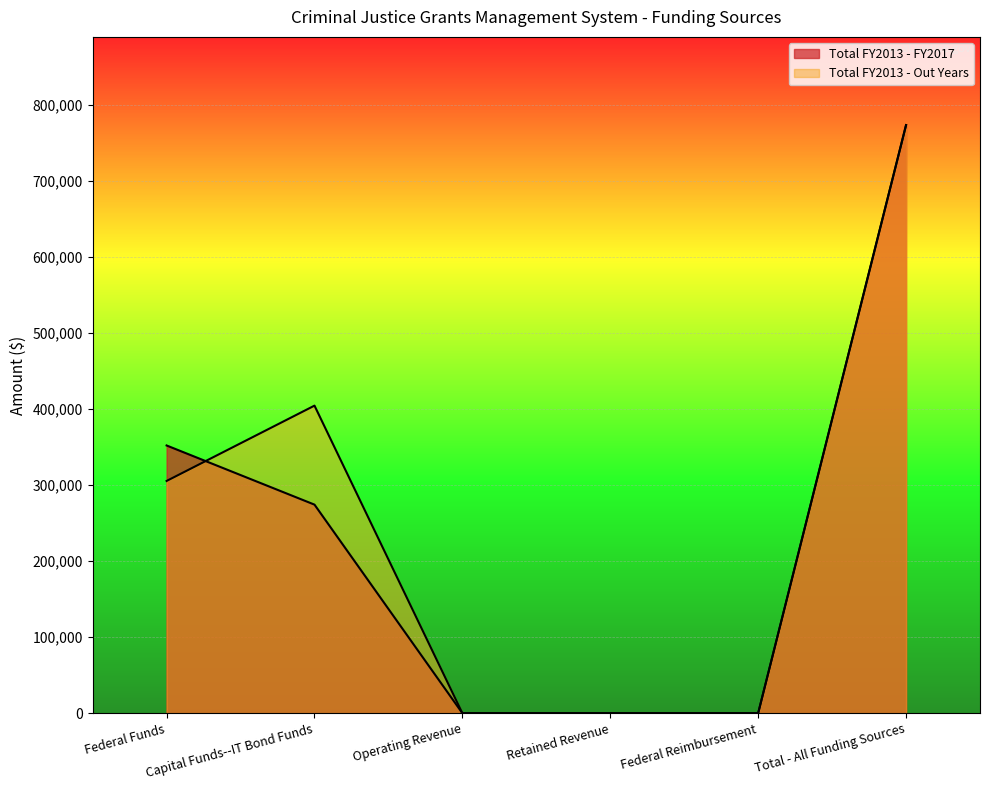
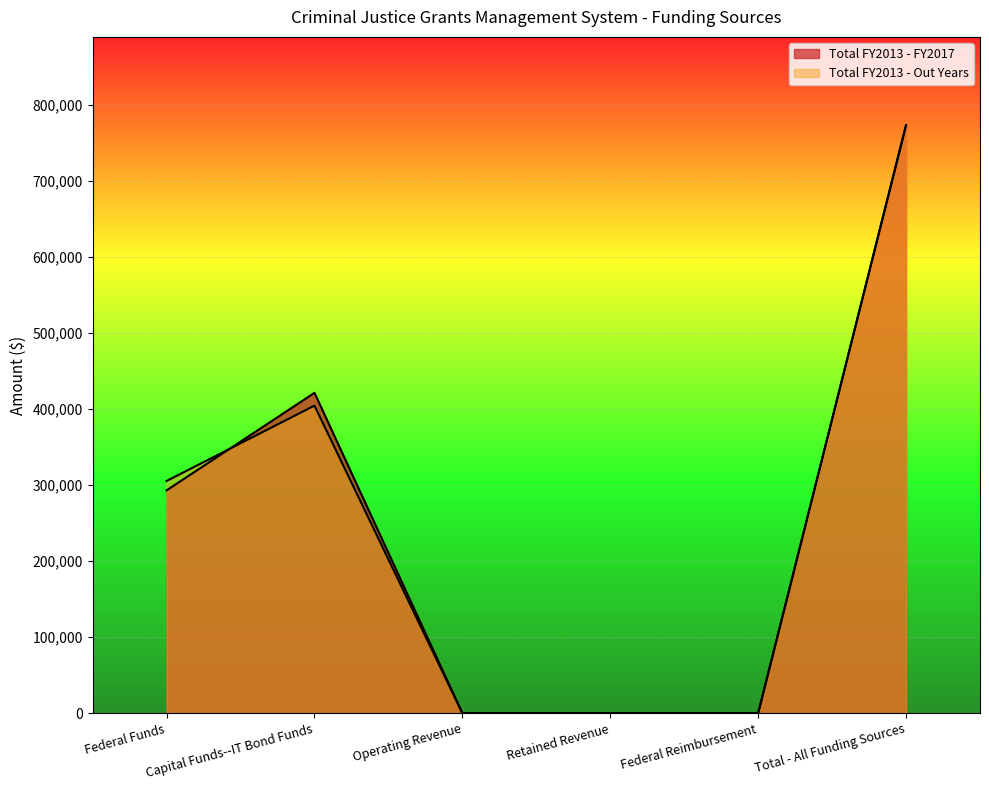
Total FY2013 - FY2017, Federal Funds: 350,000 -> 290,000
Total FY2013 - FY2017, Capital Funds--IT Bond Funds: 270,000 -> 420,000
